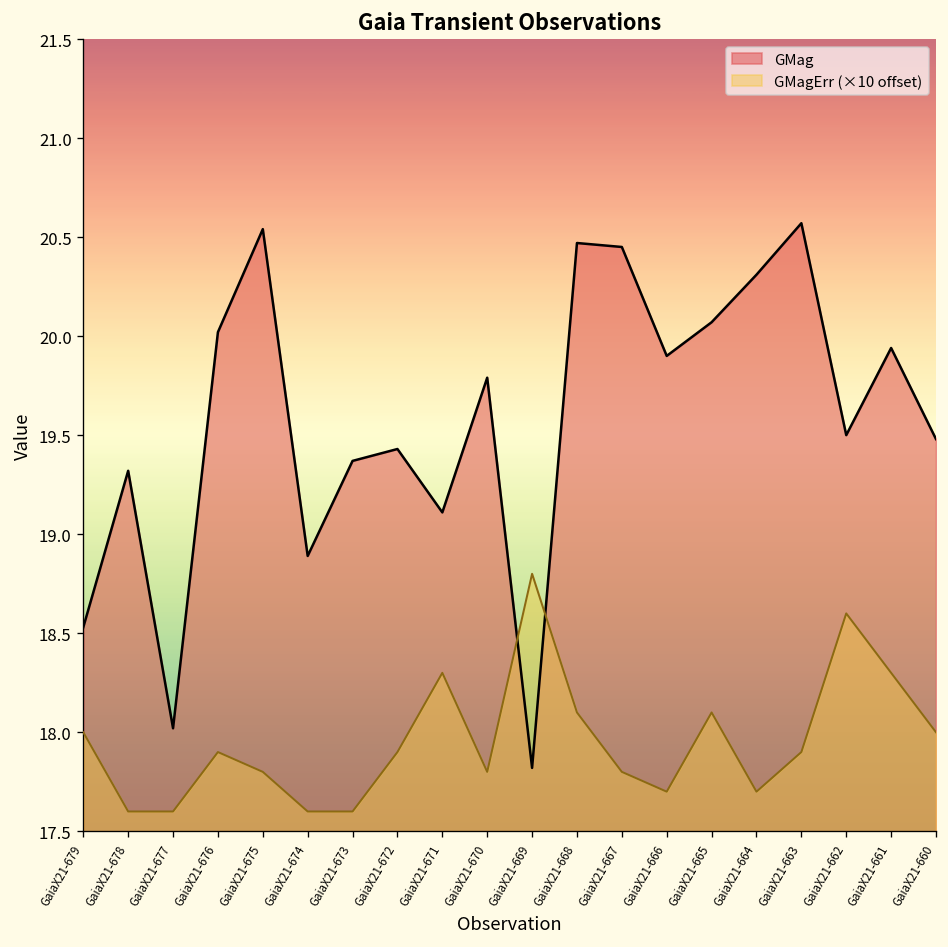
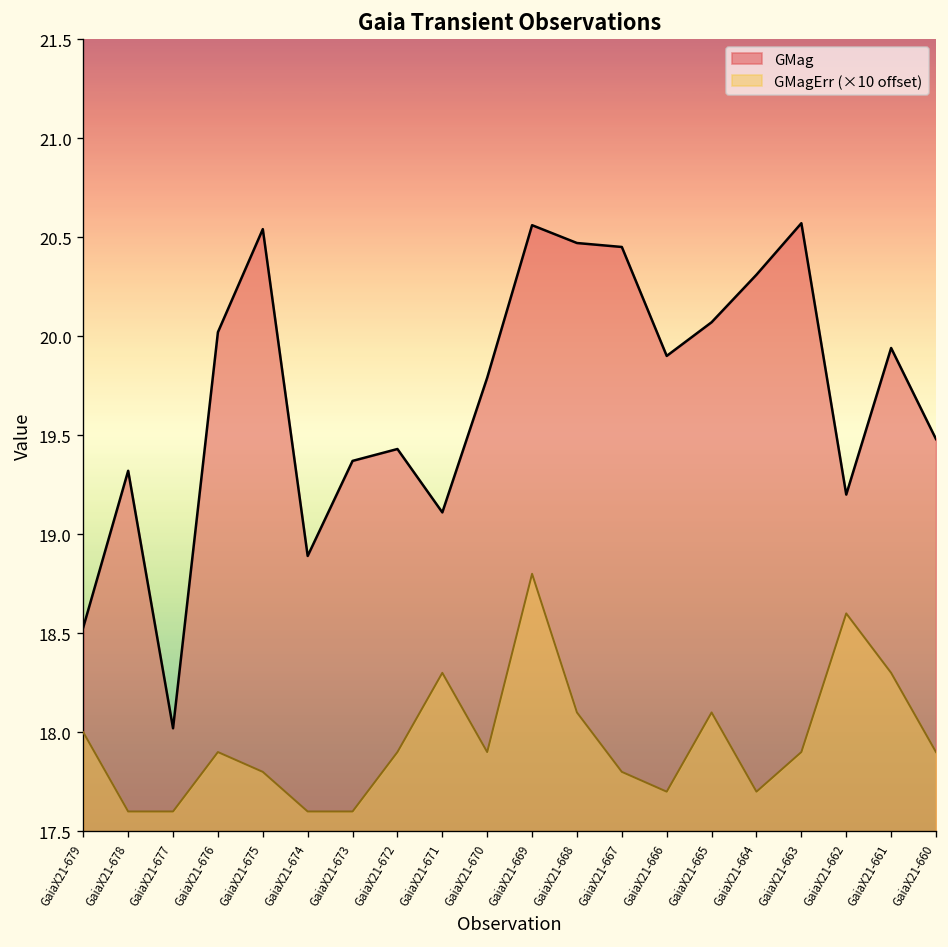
GMagErr (×10 offset), GaiaX21-670: 17.80 -> 17.90
GMag, GaiaX21-669: 17.82 -> 20.56
GMag, GaiaX21-662: 19.5 -> 19.2
GMagErr (×10 offset), GaiaX21-660: 18.00 -> 17.90
